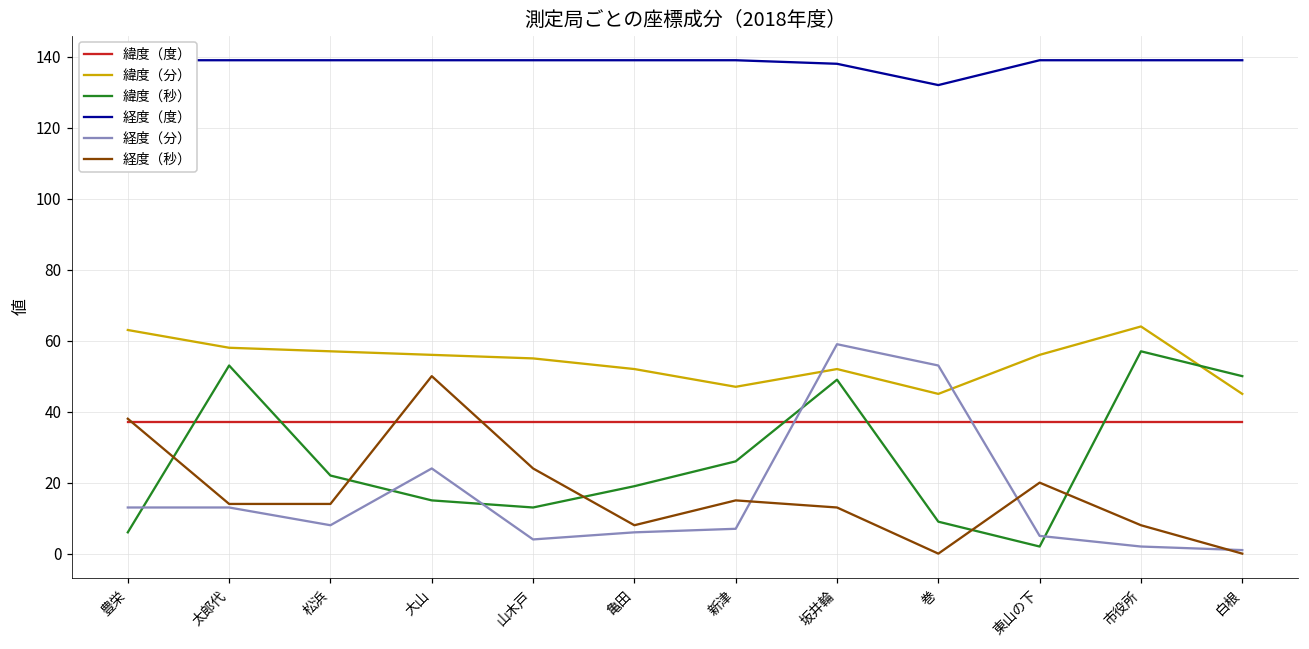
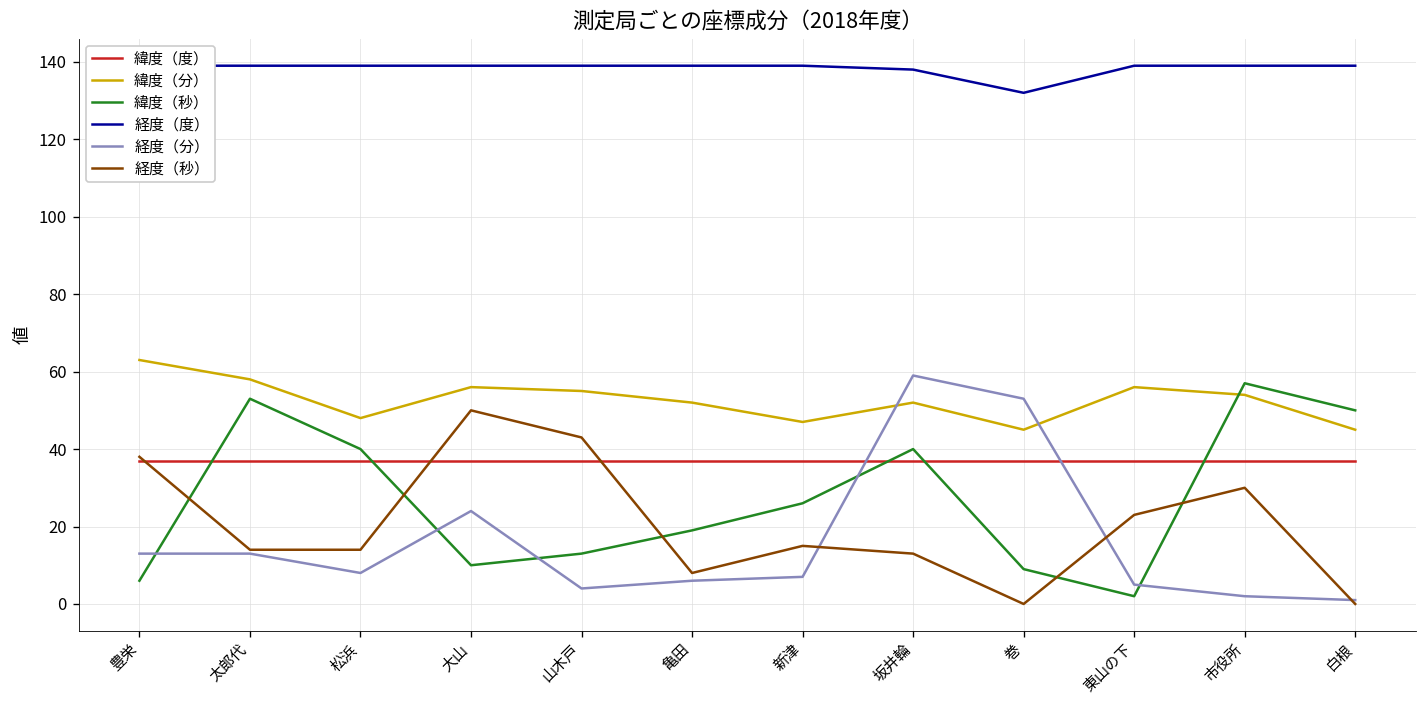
緯度（分）, 松浜: 57 -> 48
緯度（秒）, 松浜: 22 -> 40
緯度（秒）, 大山: 15 -> 10
経度（秒）, 山木戸: 24 -> 43
緯度（秒）, 坂井輪: 49 -> 40
経度（秒）, 東山の下: 20 -> 23
緯度（分）, 市役所: 64 -> 54
経度（秒）, 市役所: 8 -> 30
